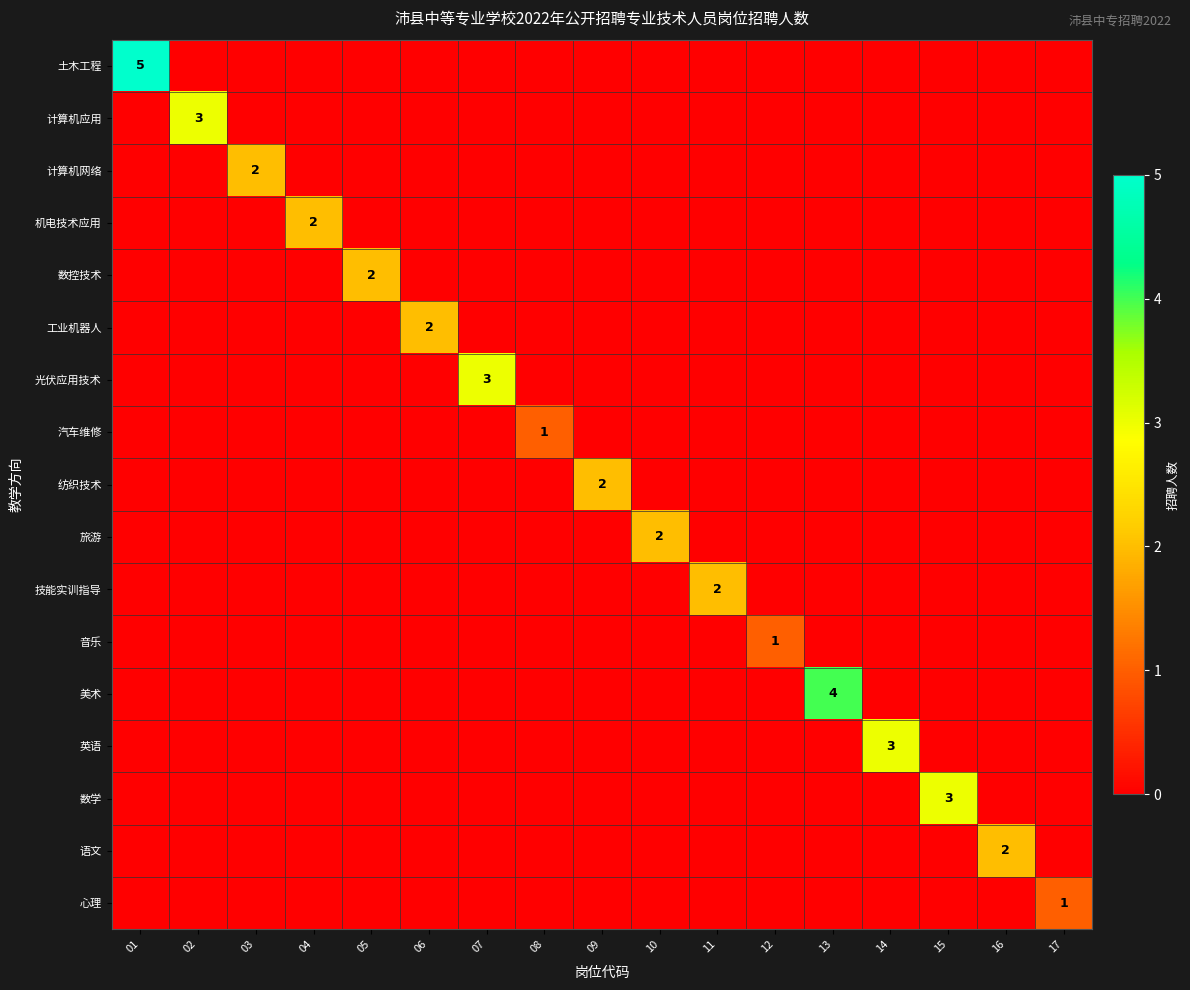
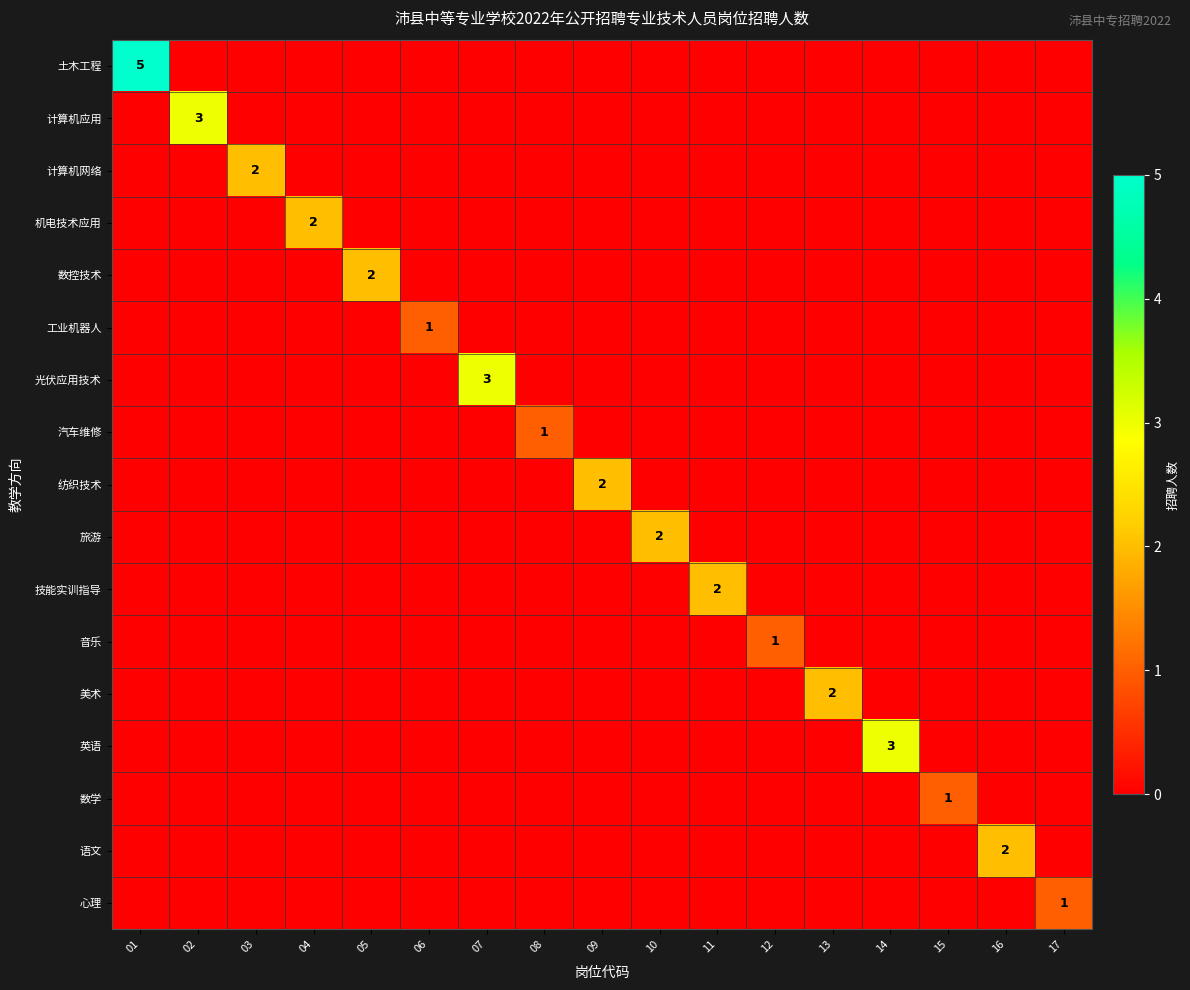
工业机器人, 06: 2 -> 1
美术, 13: 4 -> 2
数学, 15: 3 -> 1
